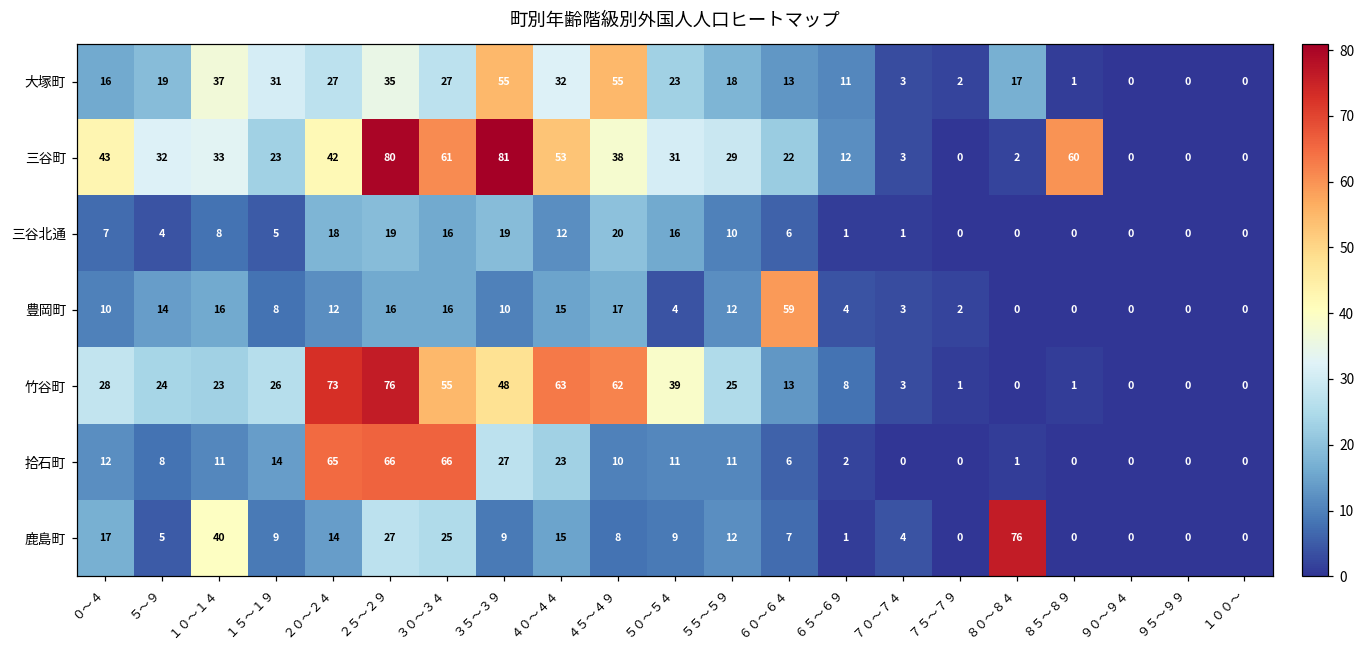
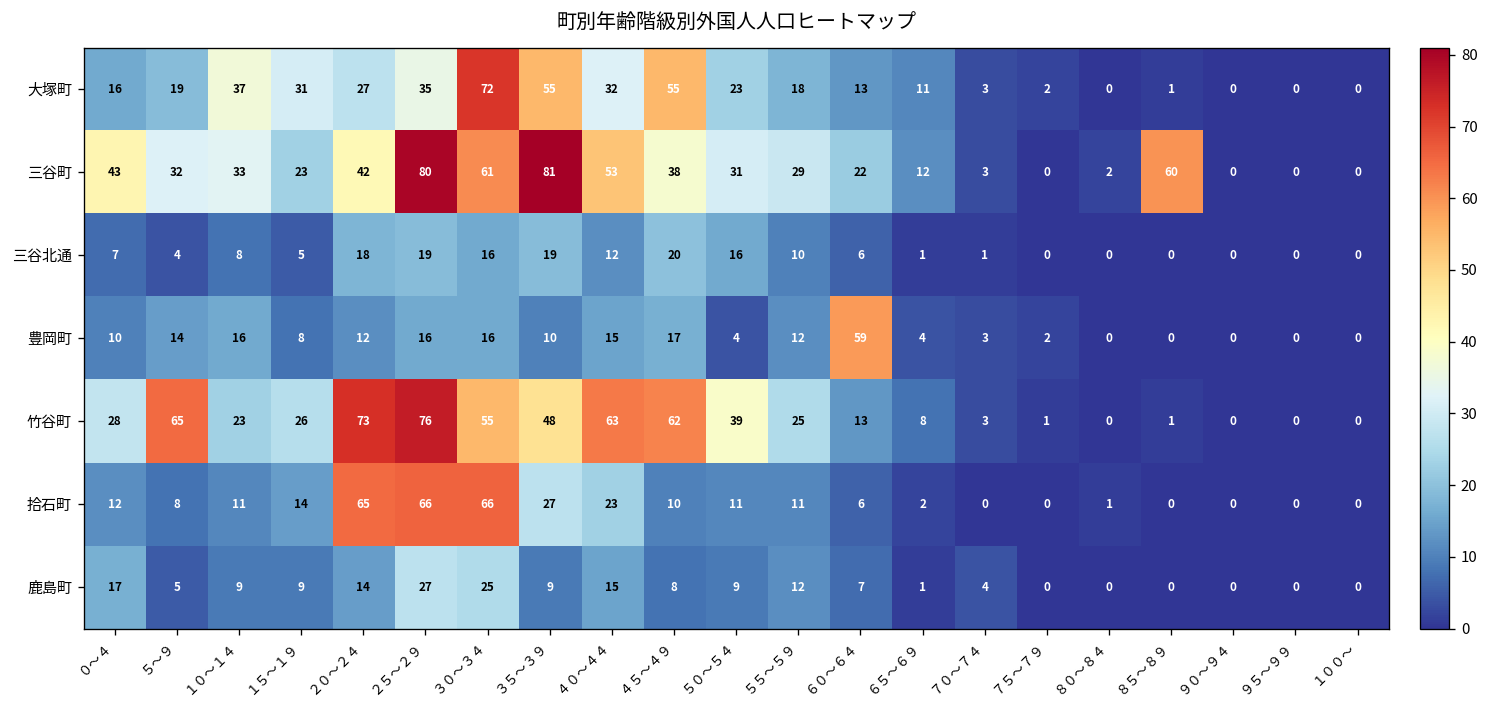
大塚町, ３０～３４: 27 -> 72
大塚町, ８０～８４: 17 -> 0
竹谷町, ５～９: 24 -> 65
鹿島町, １０～１４: 40 -> 9
鹿島町, ８０～８４: 76 -> 0
